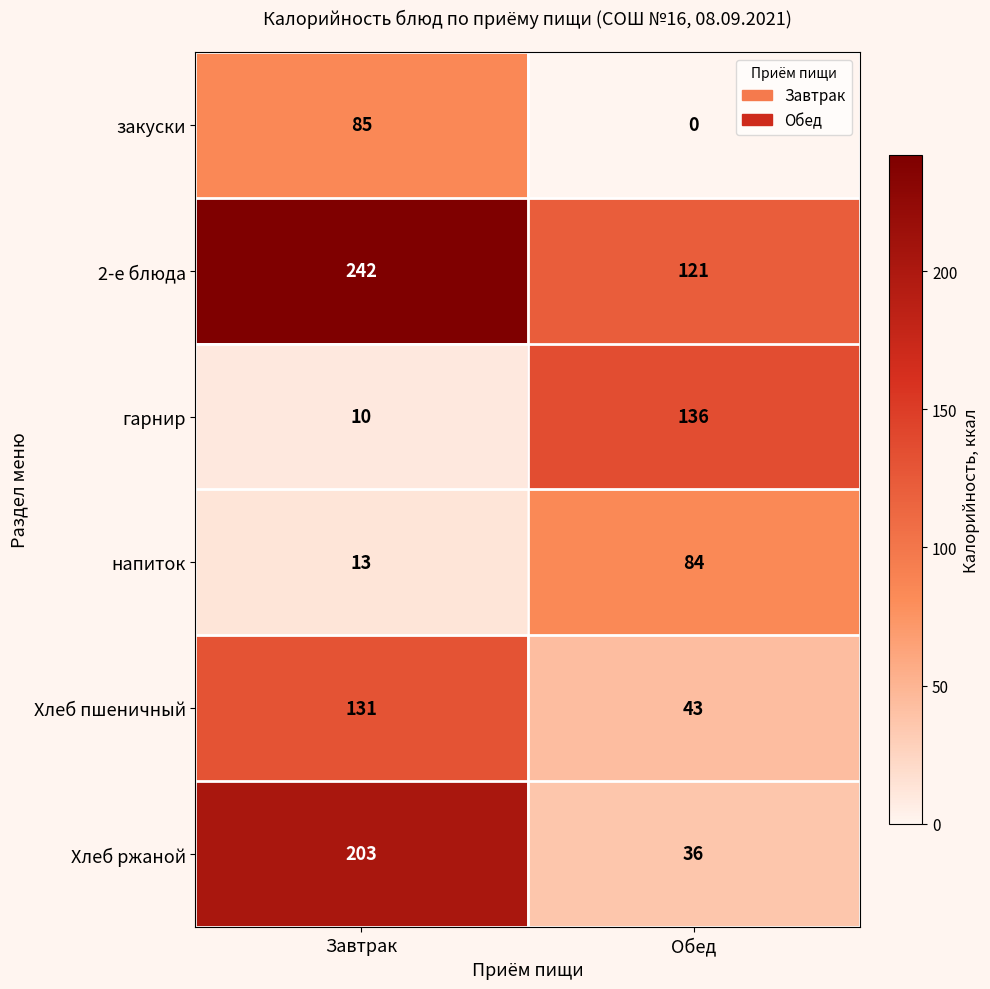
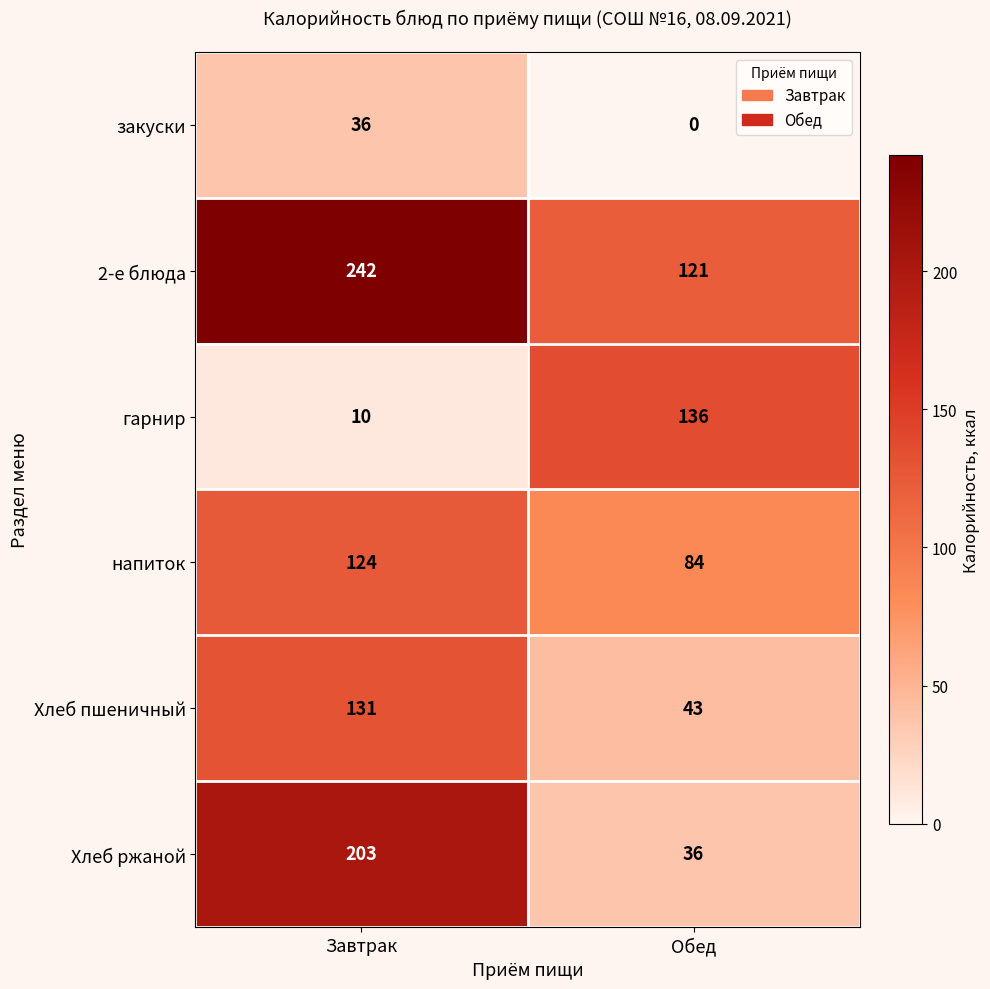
закуски, Завтрак: 85 -> 36
напиток, Завтрак: 13 -> 124
